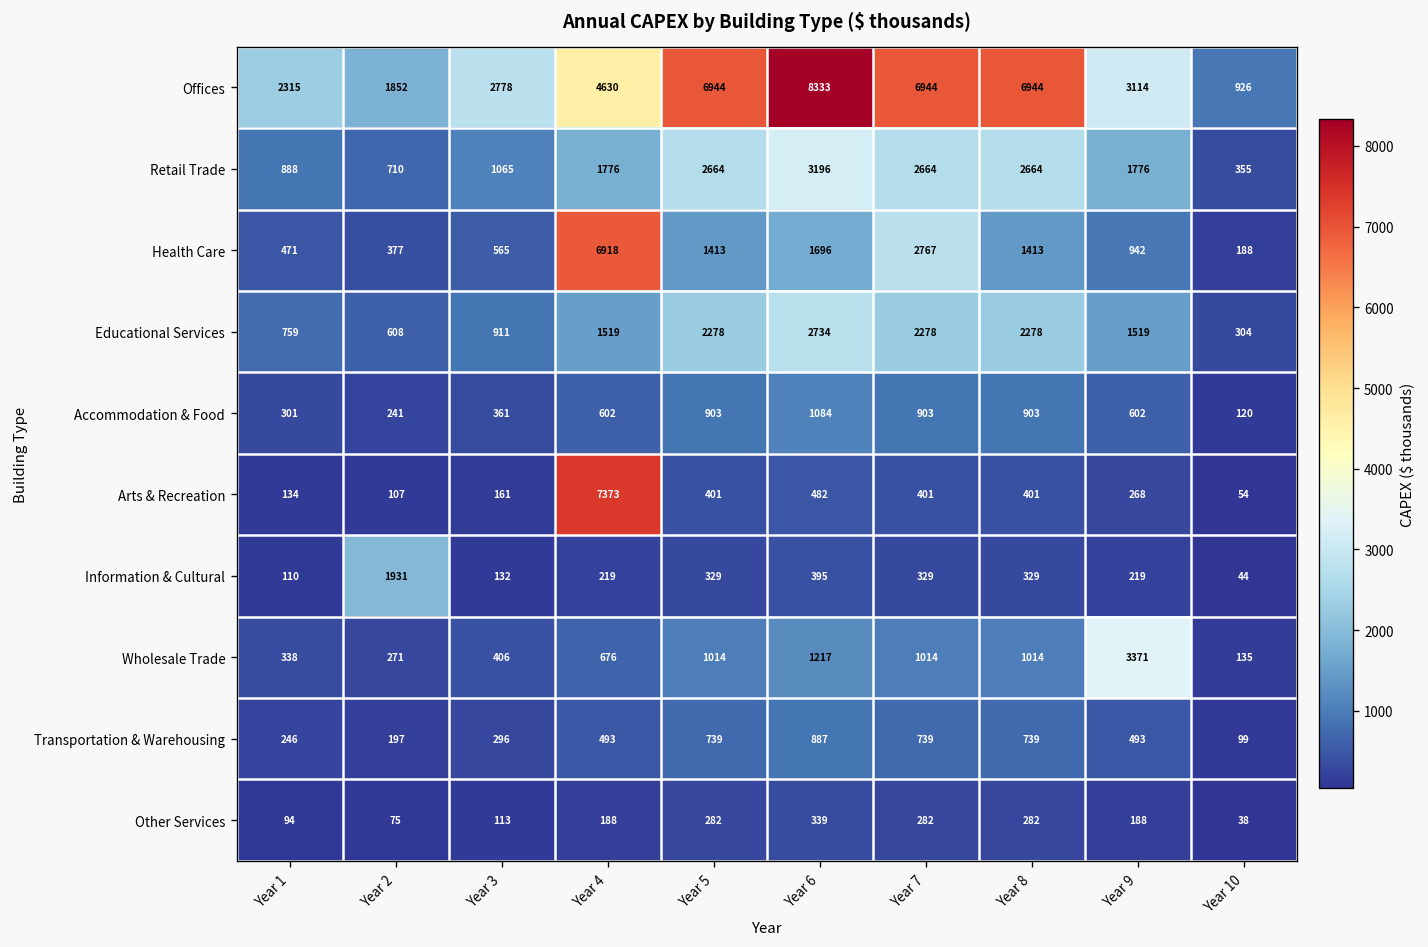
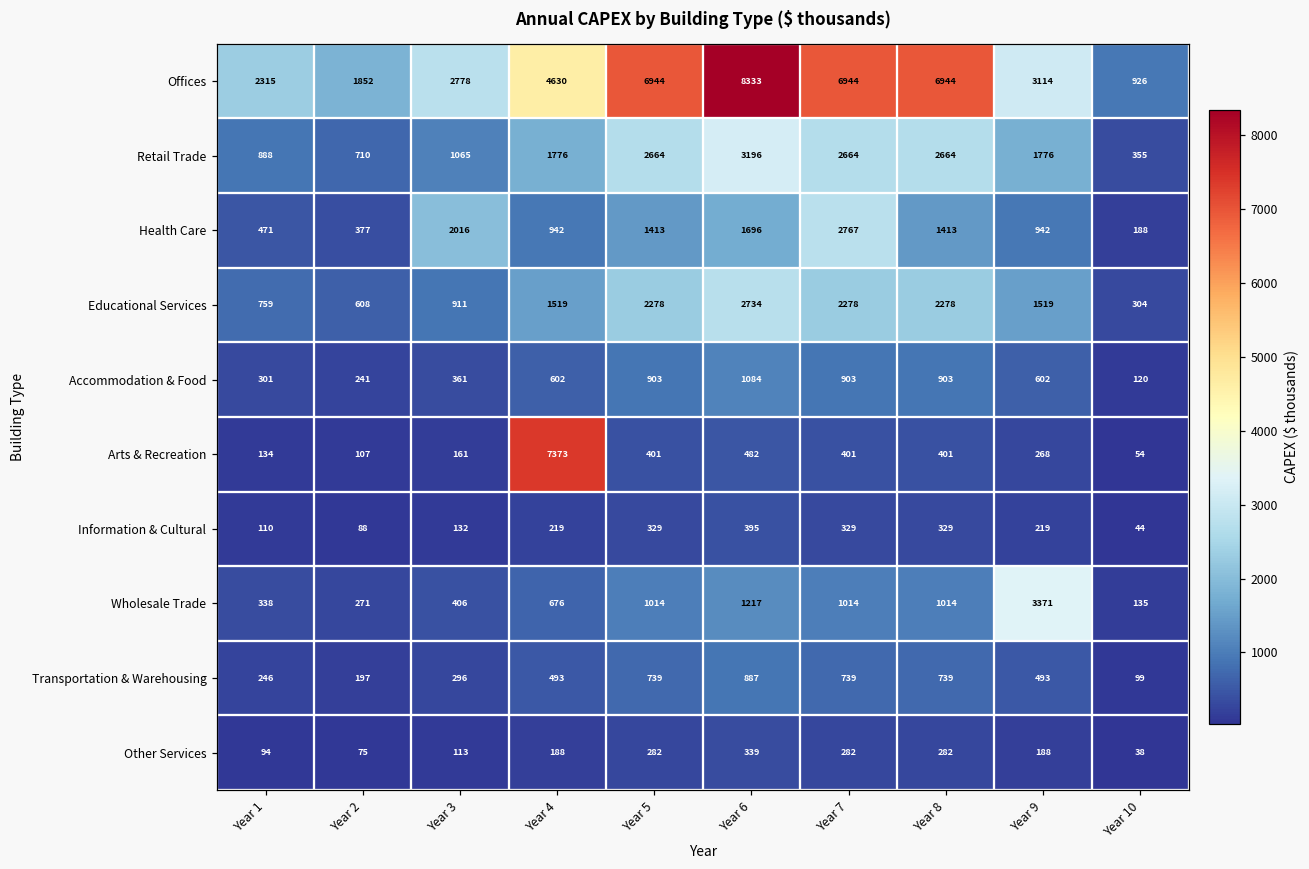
Health Care, Year 3: 565 -> 2016
Health Care, Year 4: 6918 -> 942
Information & Cultural, Year 2: 1931 -> 88
